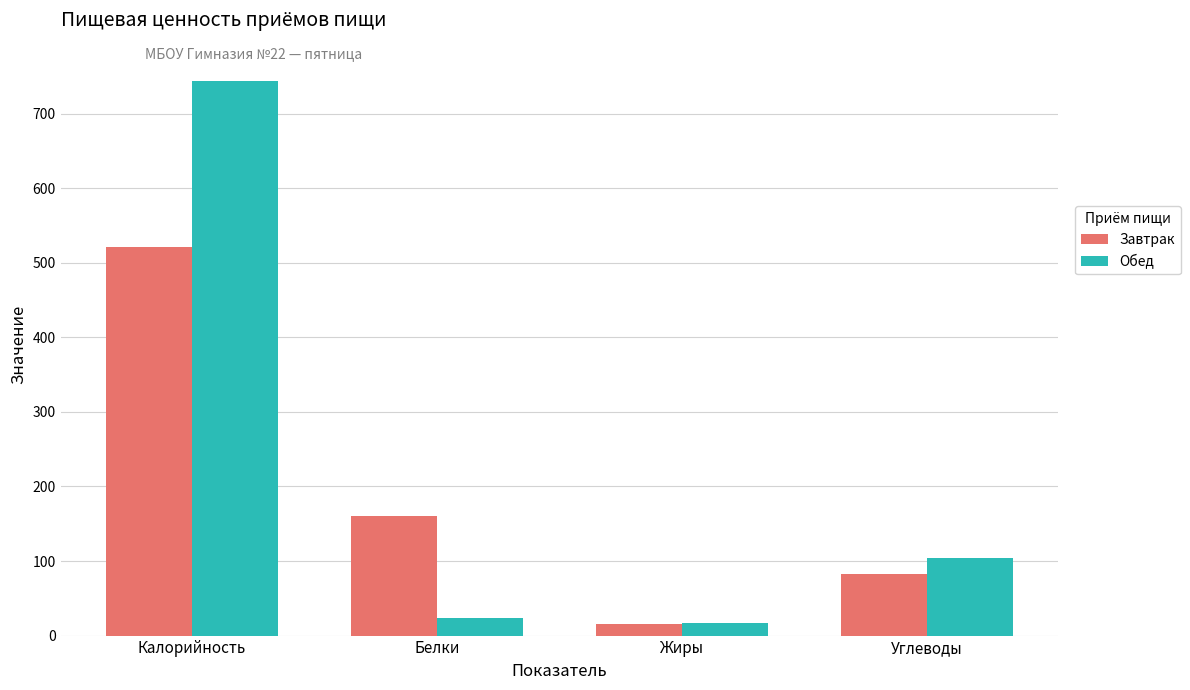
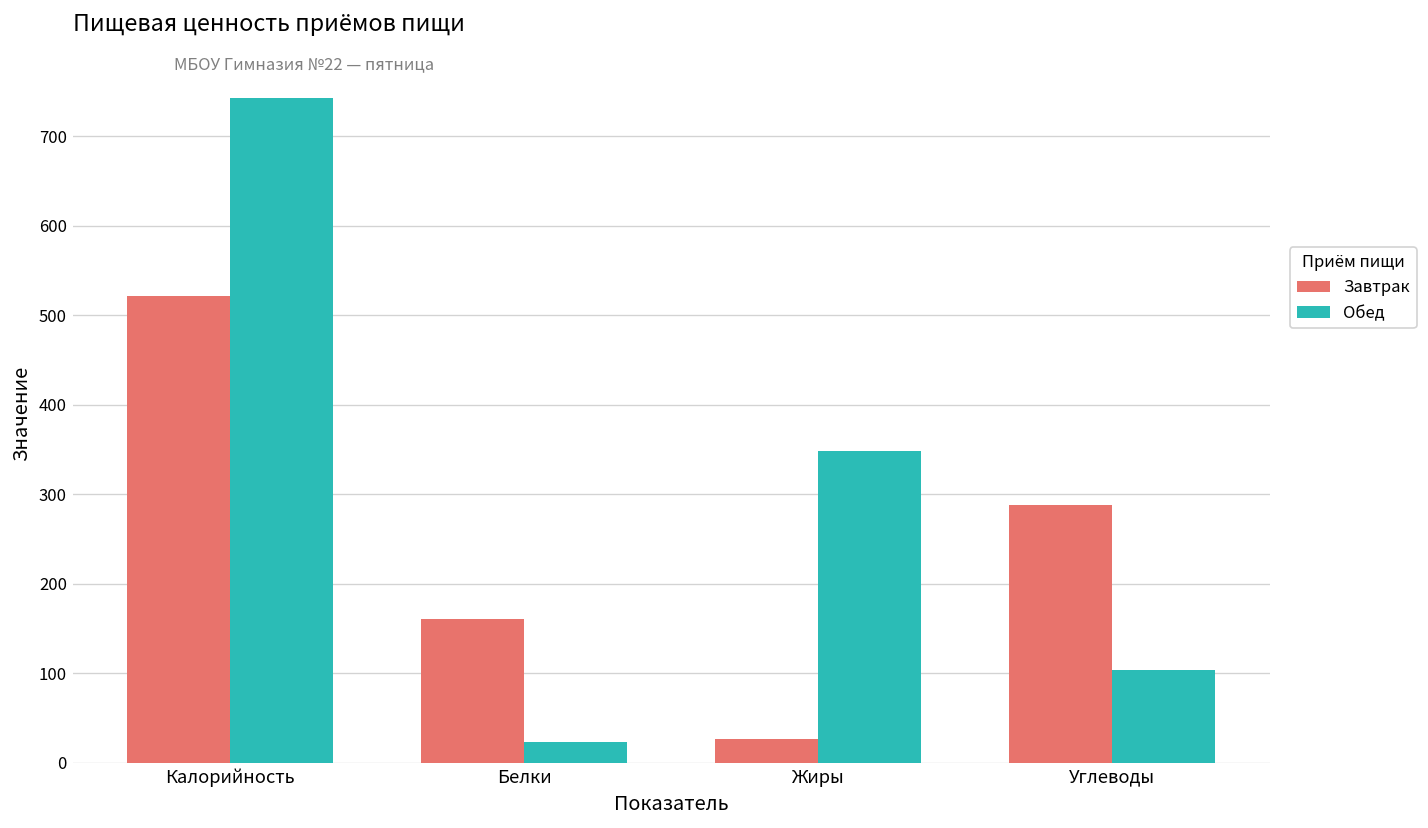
Завтрак, Жиры: 20 -> 30
Обед, Жиры: 20 -> 350
Завтрак, Углеводы: 80 -> 290
